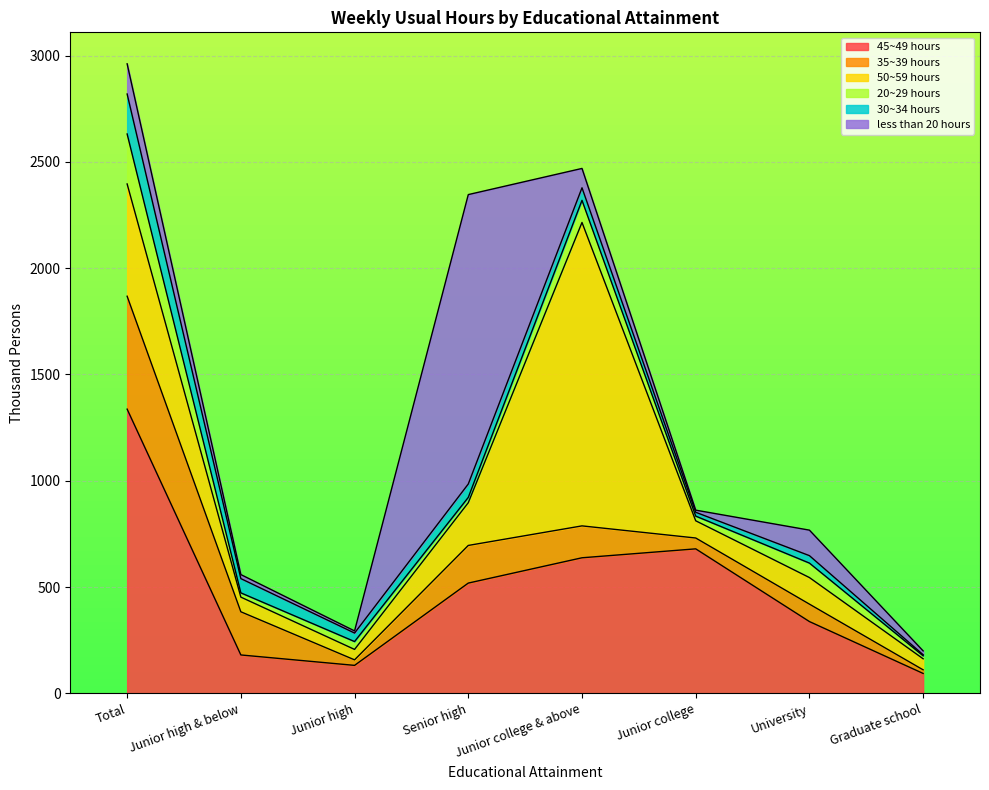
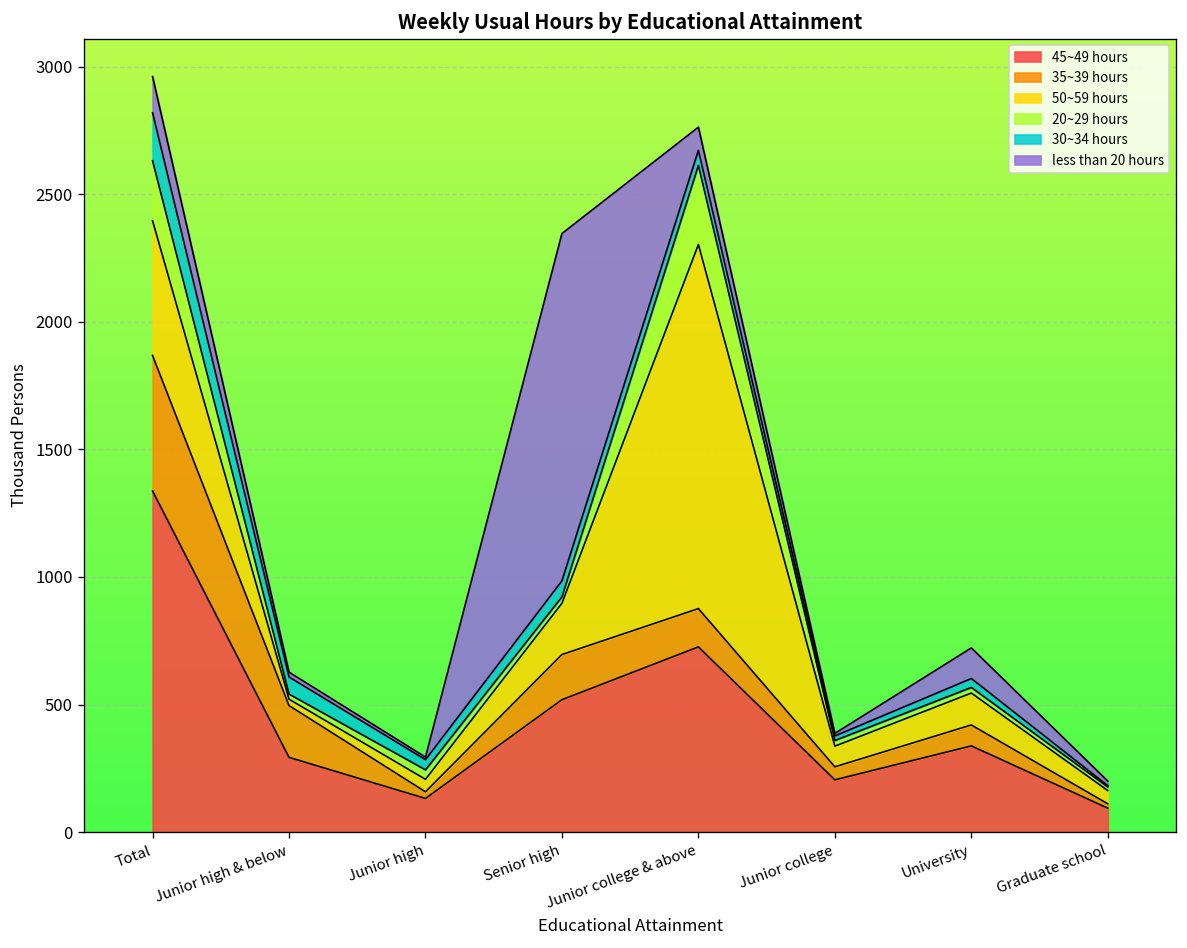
45~49 hours, Junior high & below: 180 -> 290
50~59 hours, Junior high & below: 70 -> 30
45~49 hours, Junior college & above: 640 -> 730
20~29 hours, Junior college & above: 100 -> 310
45~49 hours, Junior college: 680 -> 210
20~29 hours, University: 70 -> 20
